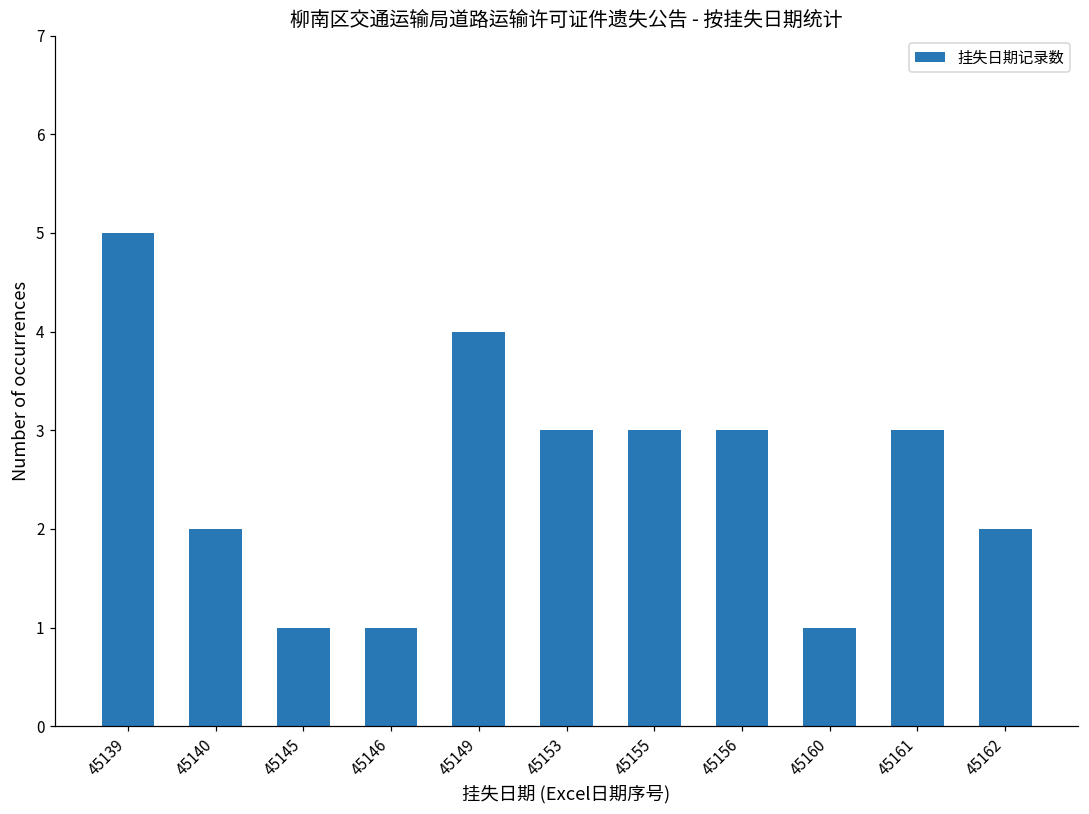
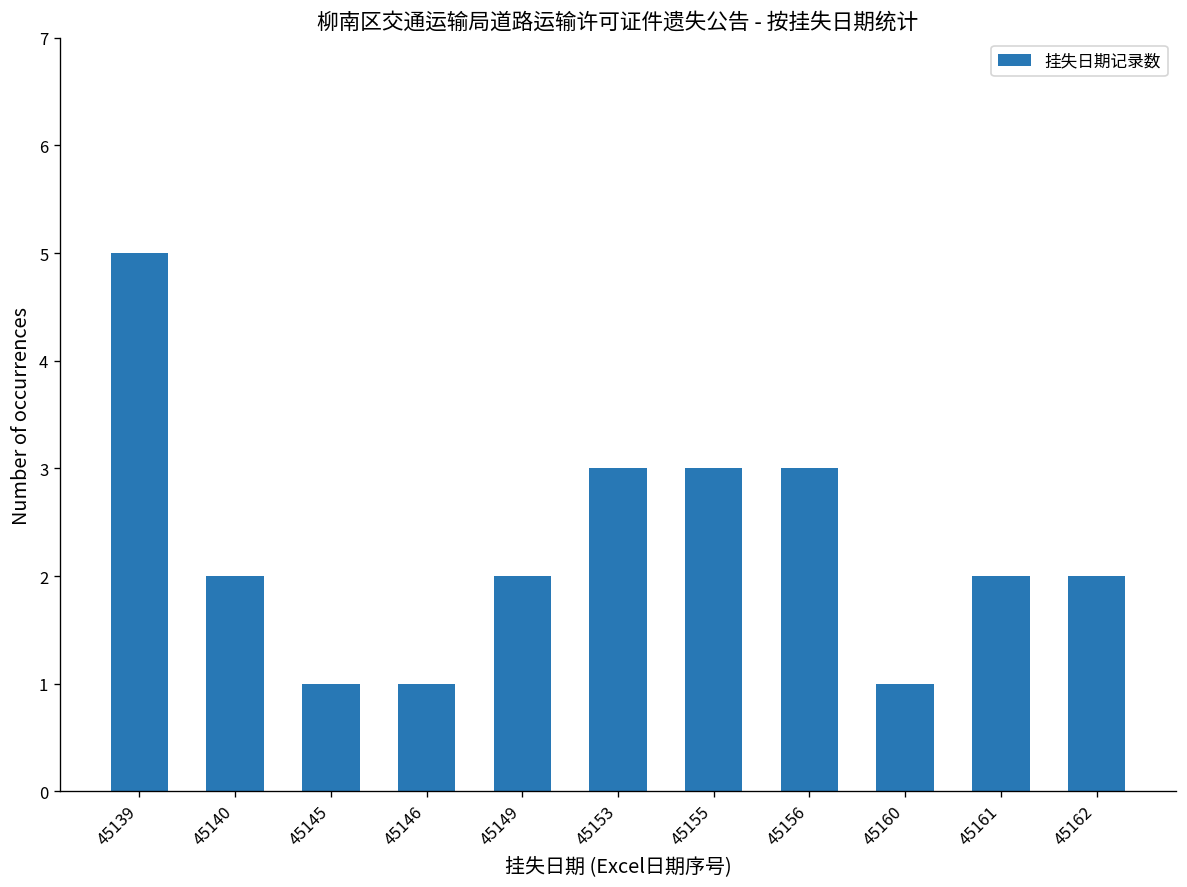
45149: 4 -> 2
45161: 3 -> 2
